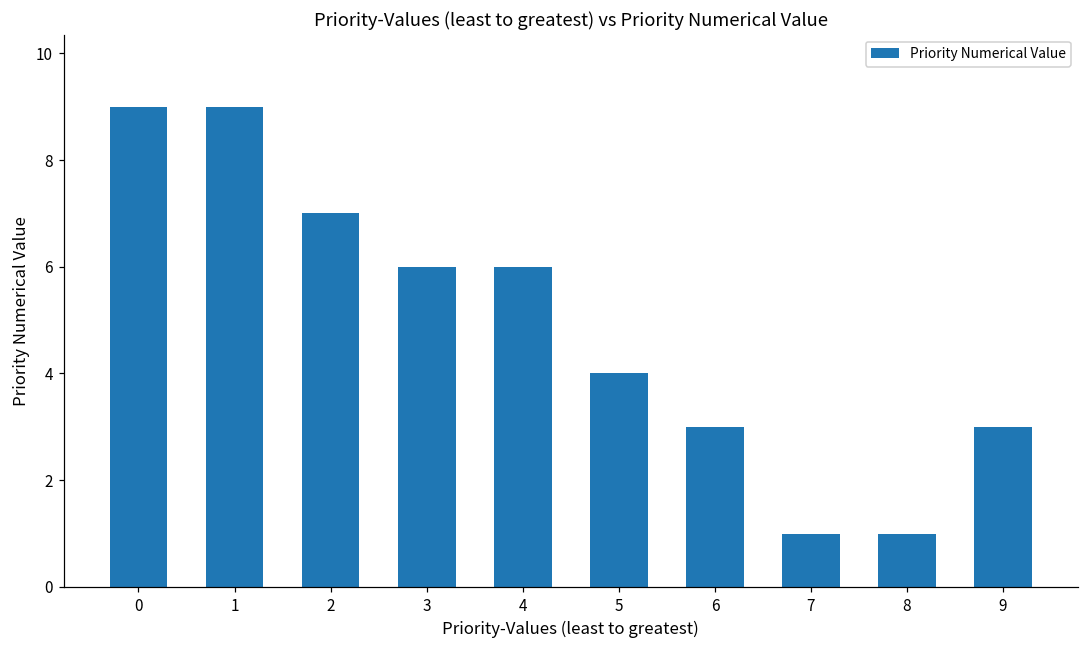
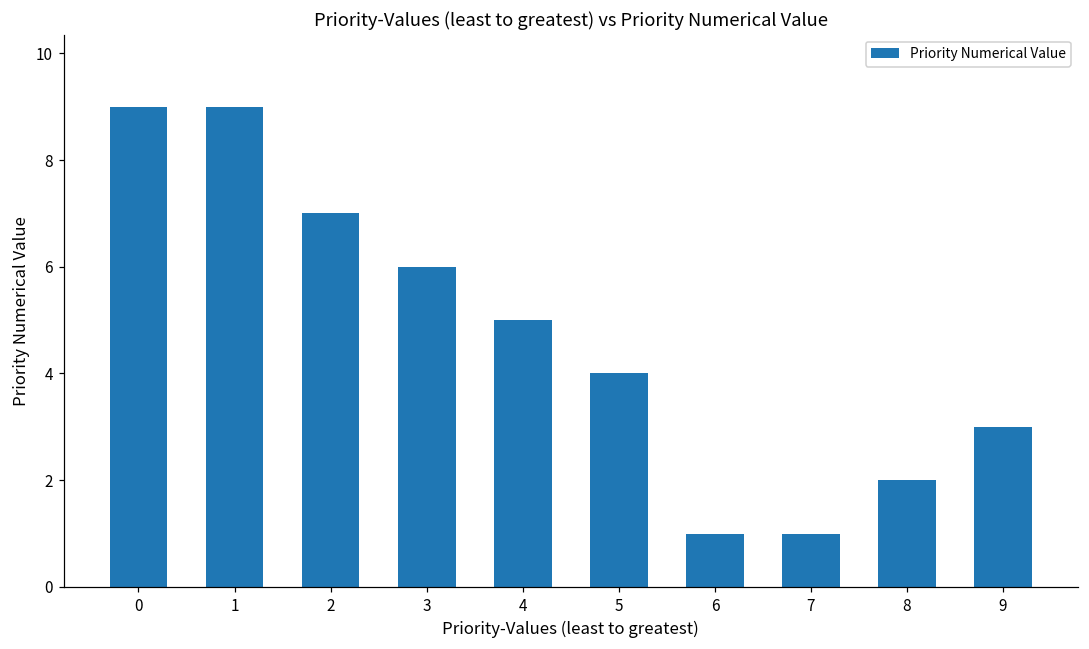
4: 6 -> 5
6: 3 -> 1
8: 1 -> 2
